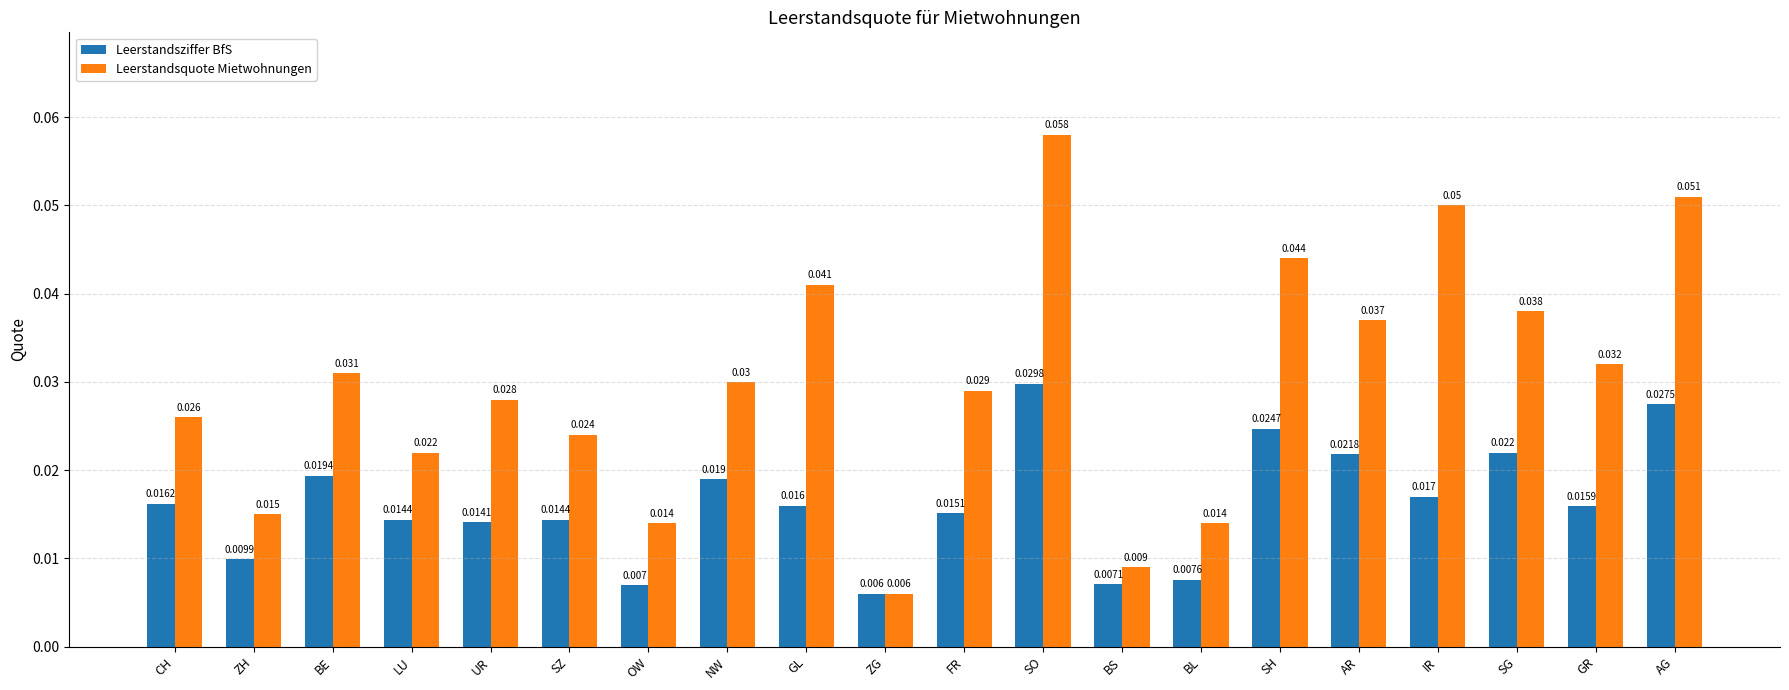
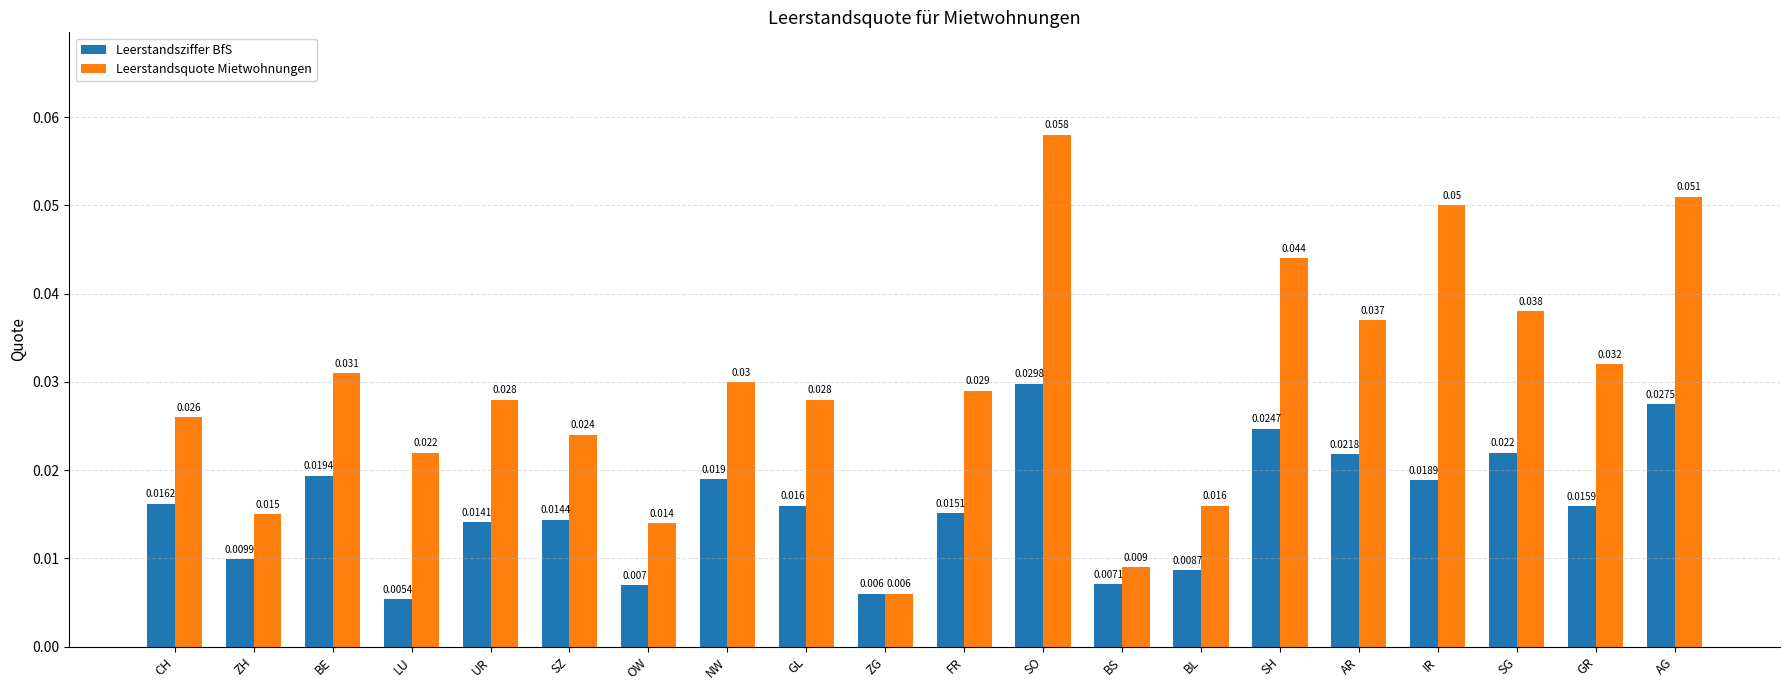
Leerstandsziffer BfS, LU: 0.0144 -> 0.0054
Leerstandsquote Mietwohnungen, GL: 0.041 -> 0.028
Leerstandsziffer BfS, BL: 0.0076 -> 0.0087
Leerstandsquote Mietwohnungen, BL: 0.014 -> 0.016
Leerstandsziffer BfS, IR: 0.017 -> 0.0189
